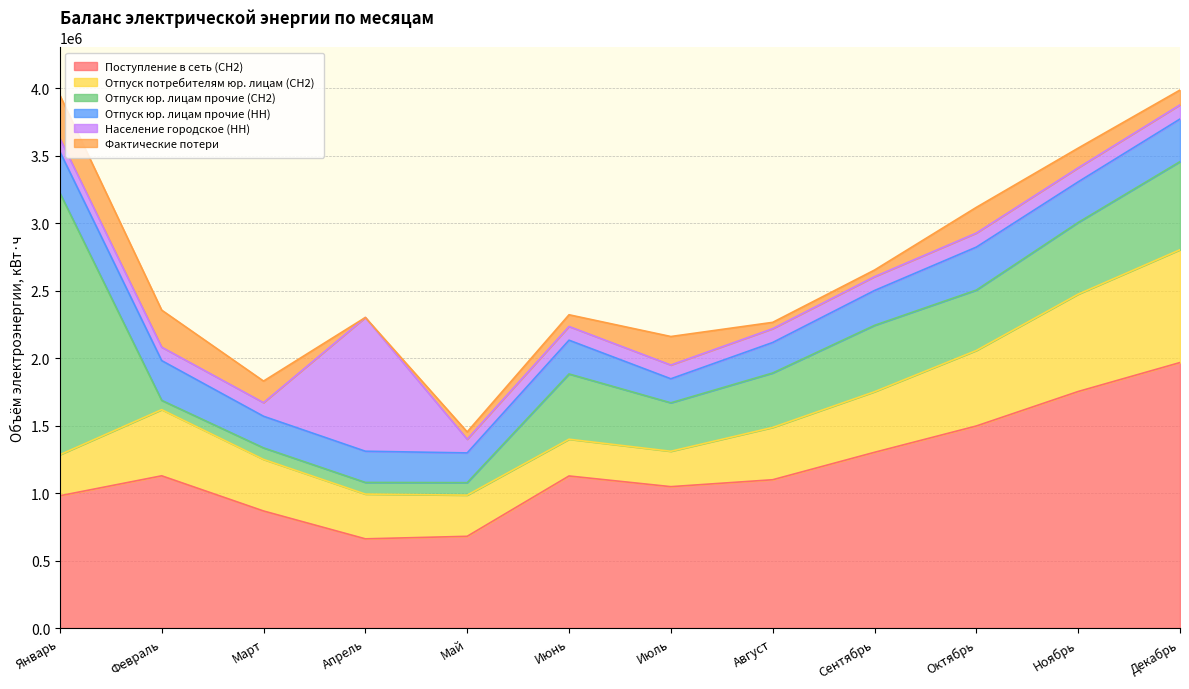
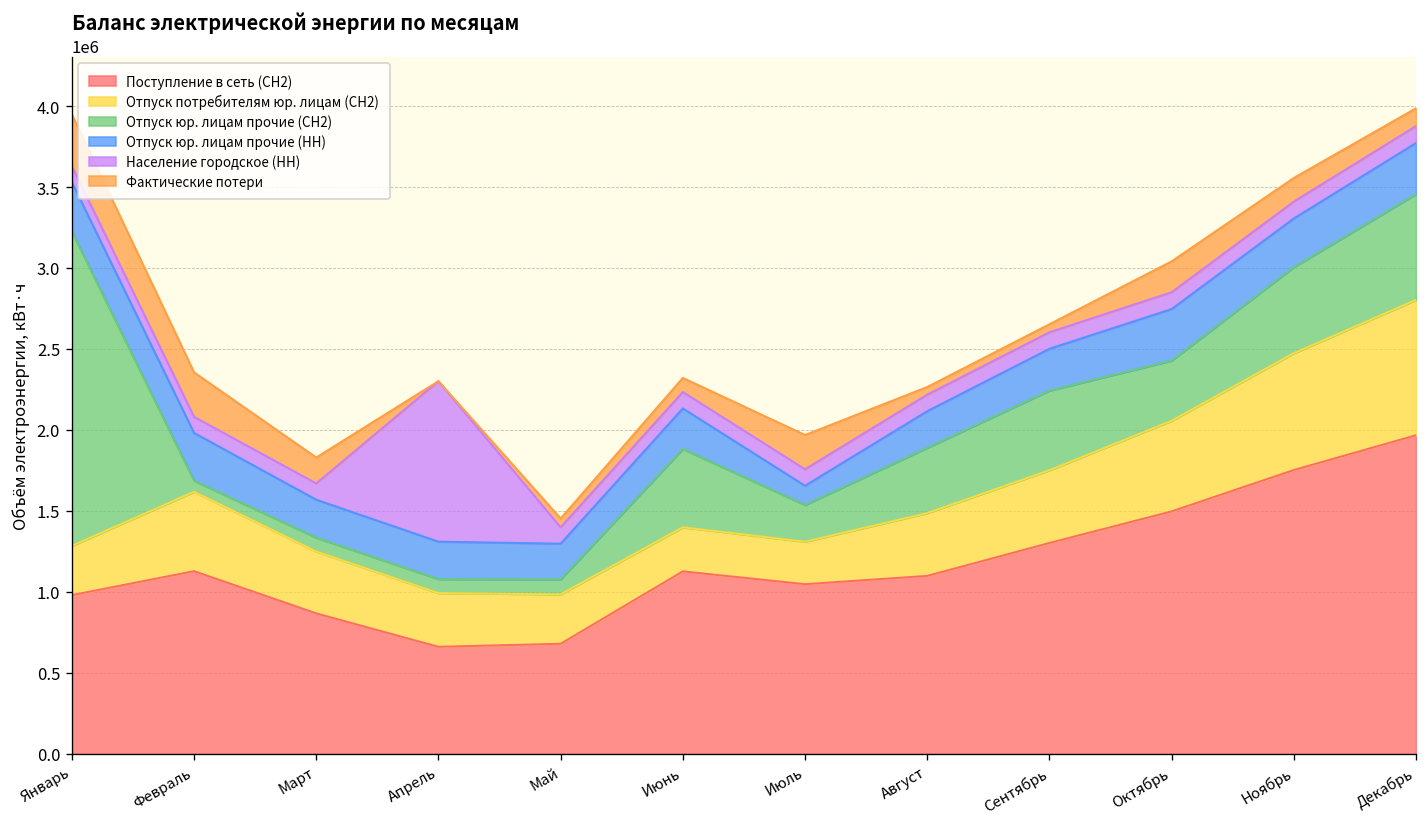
Отпуск юр. лицам прочие (СН2), Июль: 360000 -> 230000
Отпуск юр. лицам прочие (НН), Июль: 180000 -> 120000
Отпуск юр. лицам прочие (СН2), Октябрь: 450000 -> 370000
